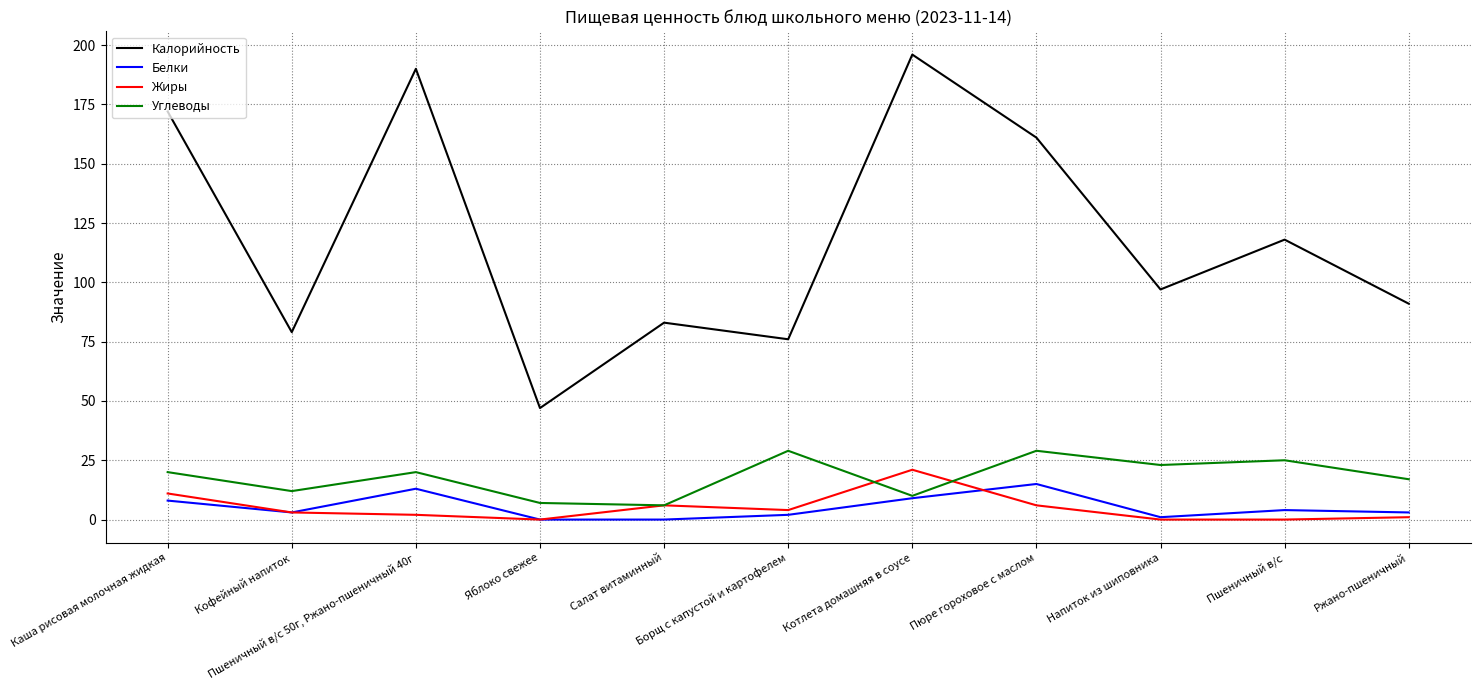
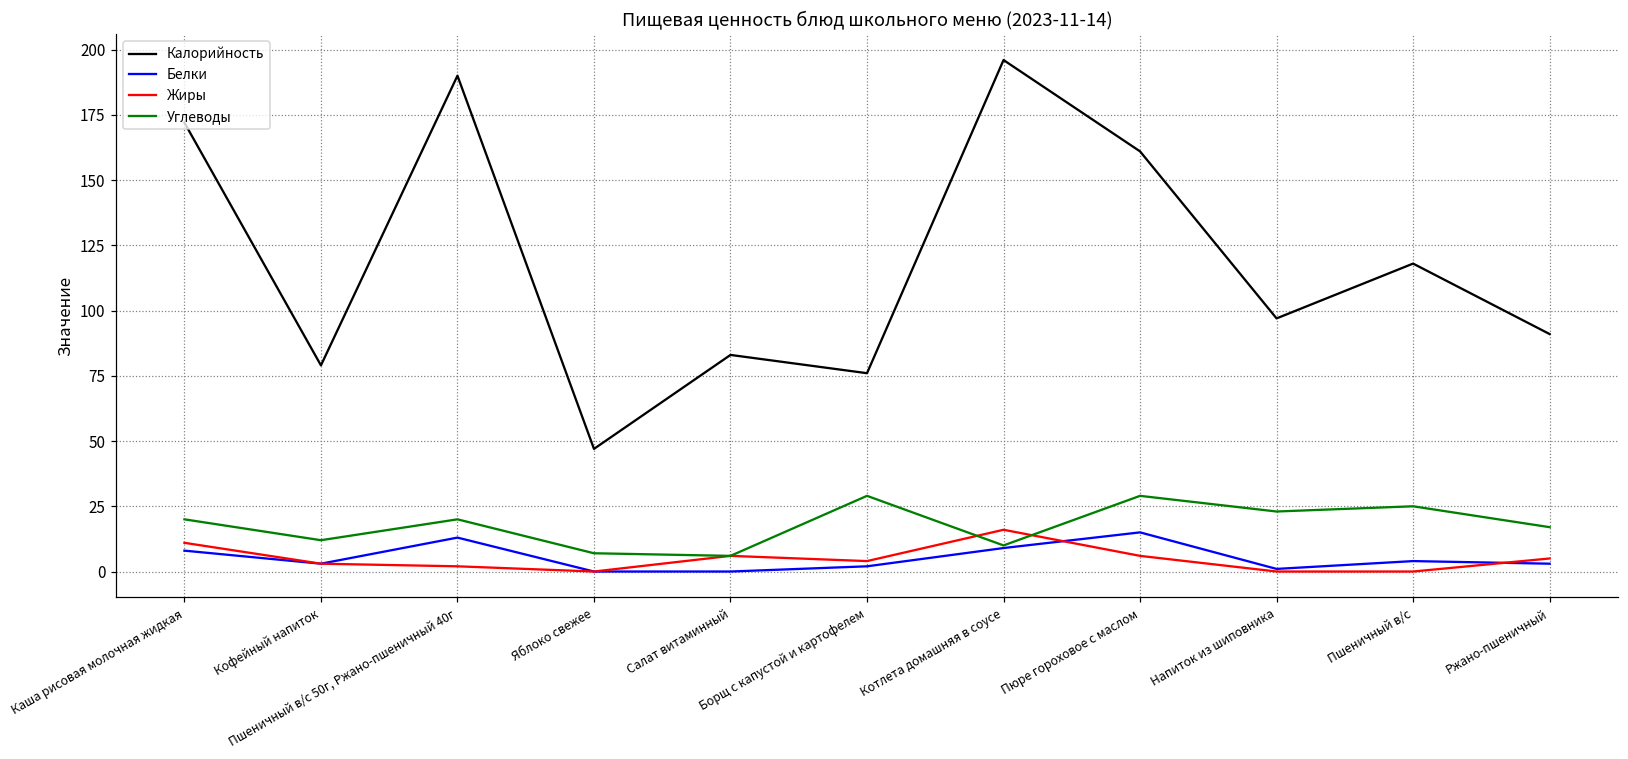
Жиры, Котлета домашняя в соусе: 21 -> 16
Жиры, Ржано-пшеничный: 1 -> 5
